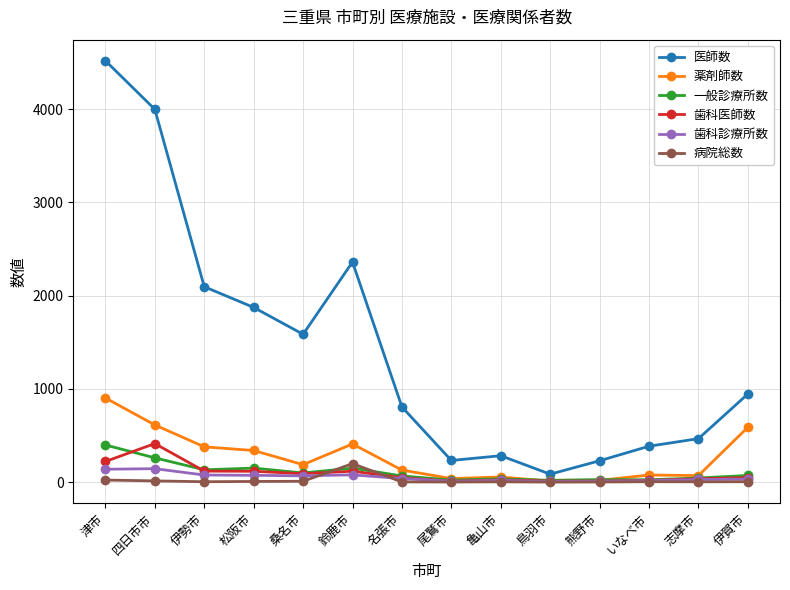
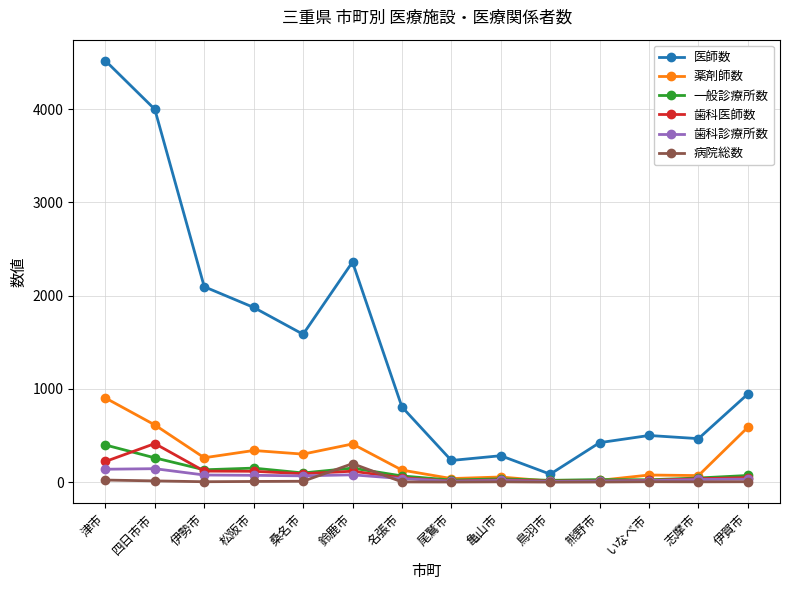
薬剤師数, 伊勢市: 400 -> 300
薬剤師数, 桑名市: 200 -> 300
医師数, 熊野市: 200 -> 400
医師数, いなべ市: 400 -> 500
